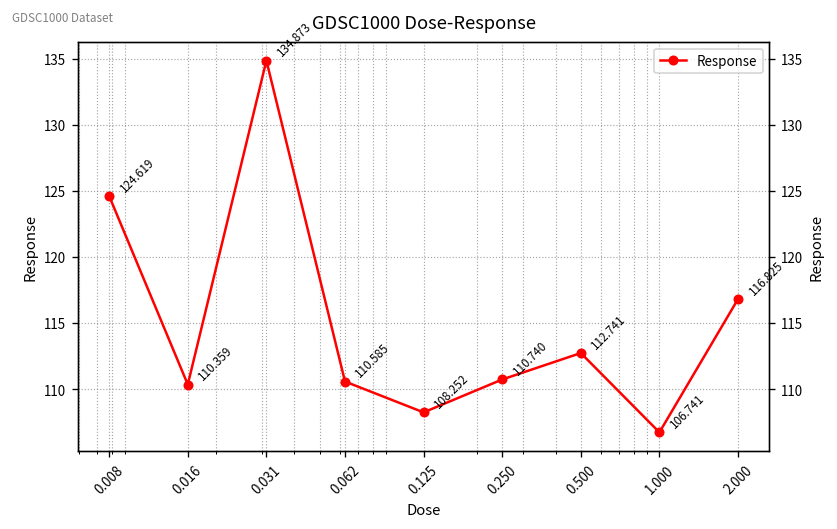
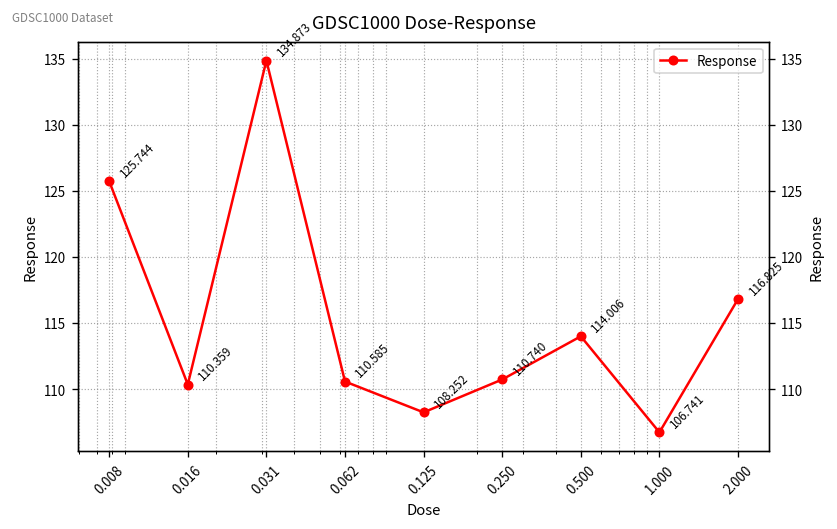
0.008: 124.619 -> 125.744
0.500: 112.741 -> 114.006
